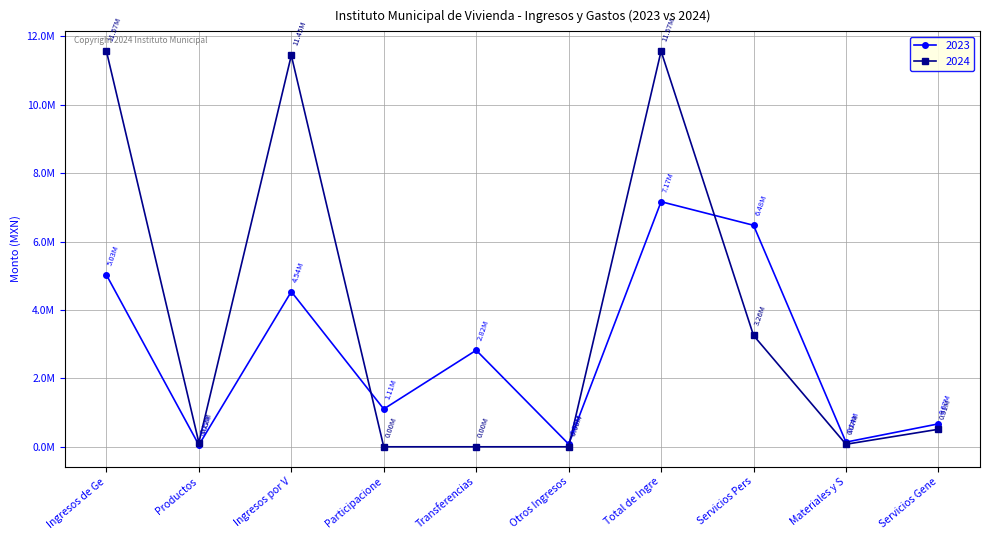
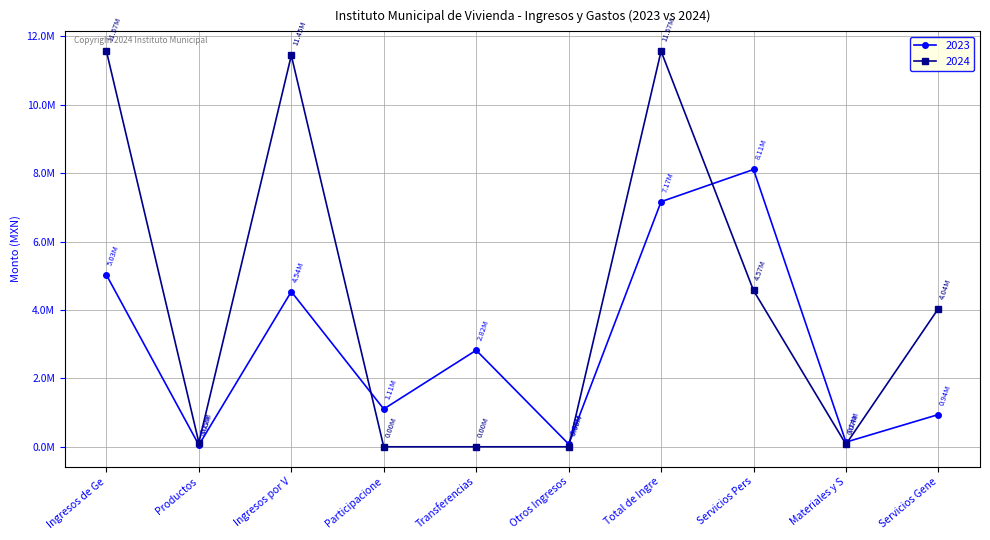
2023, Servicios Pers: 6.48M -> 8.11M
2024, Servicios Pers: 3.26M -> 4.57M
2023, Servicios Gene: 0.67M -> 0.94M
2024, Servicios Gene: 0.51M -> 4.04M
